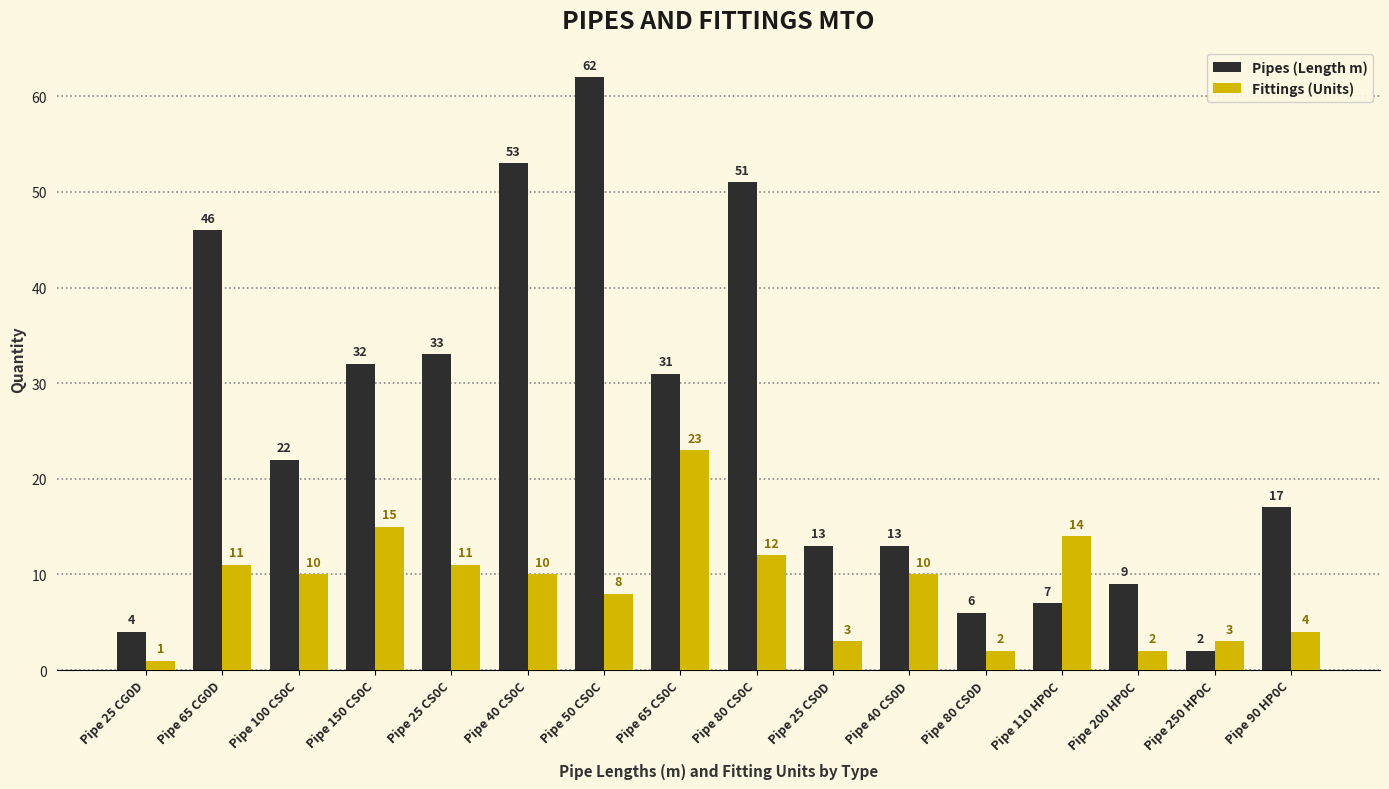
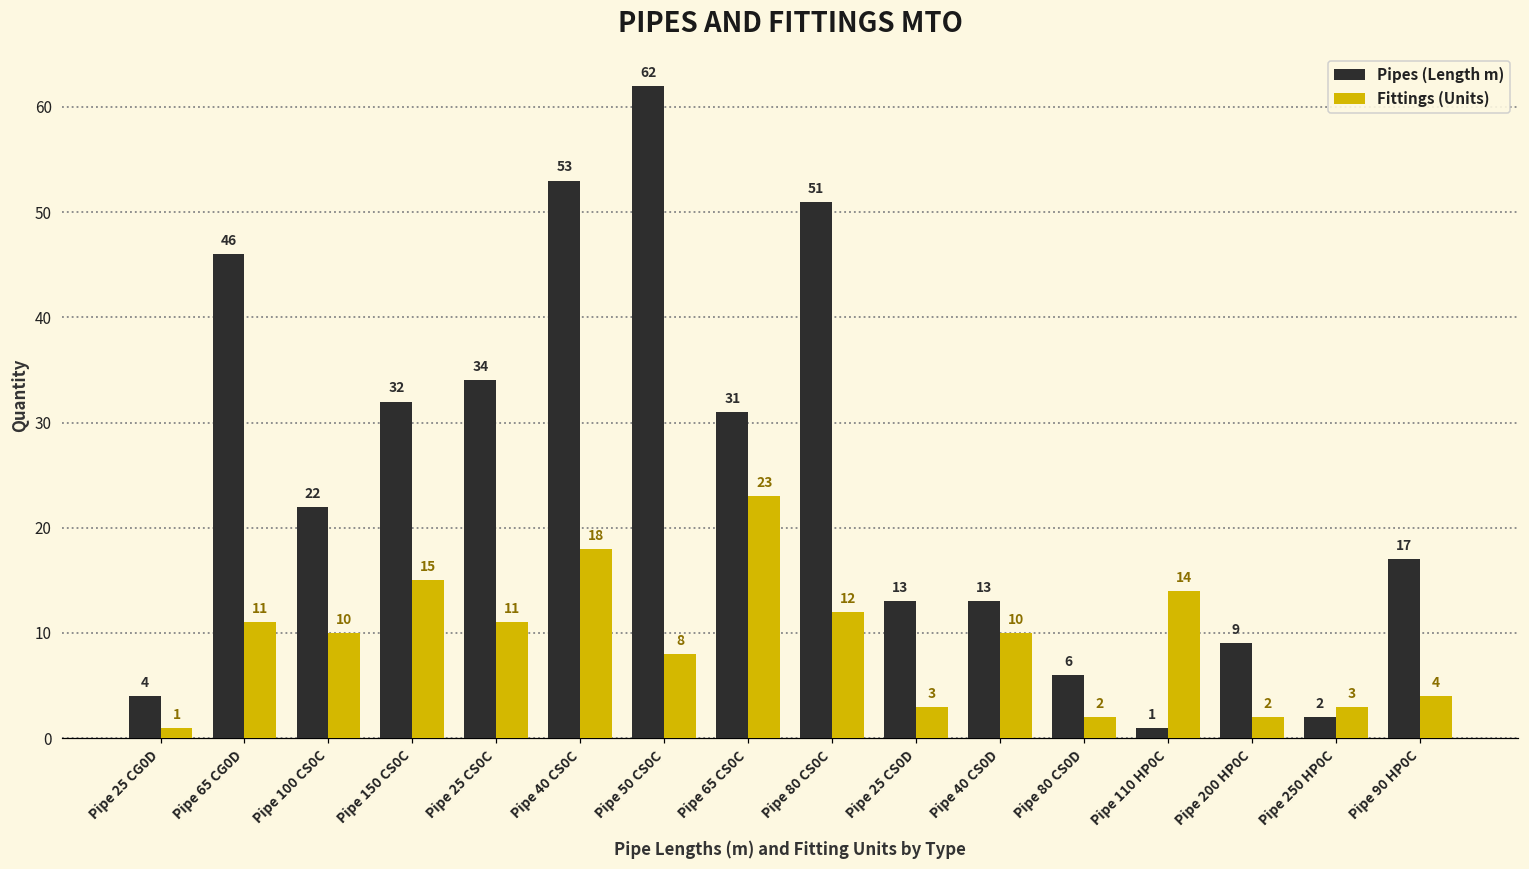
Pipes (Length m), Pipe 25 CS0C: 33 -> 34
Fittings (Units), Pipe 40 CS0C: 10 -> 18
Pipes (Length m), Pipe 110 HP0C: 7 -> 1
